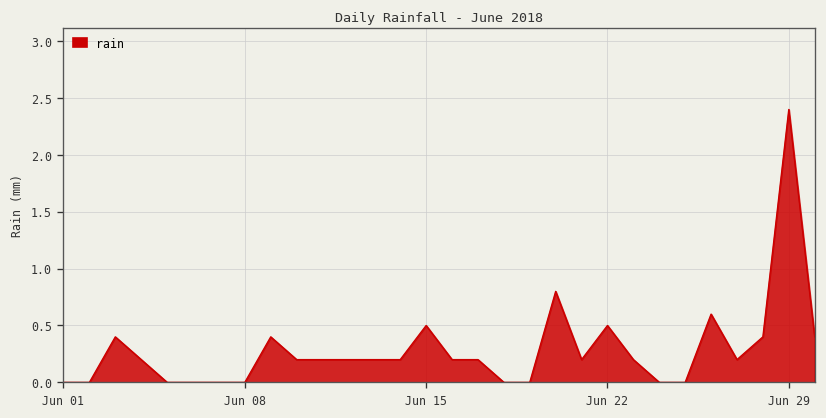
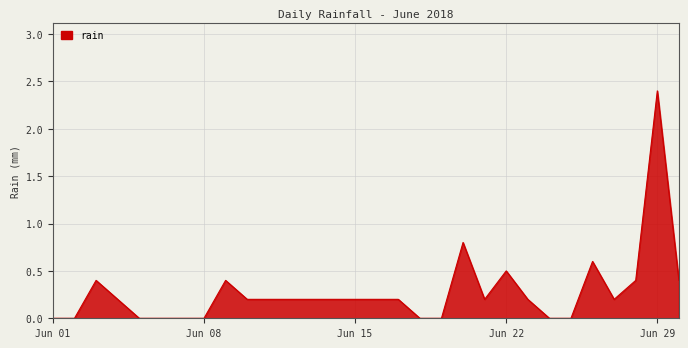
Jun 15: 0.5 -> 0.2
